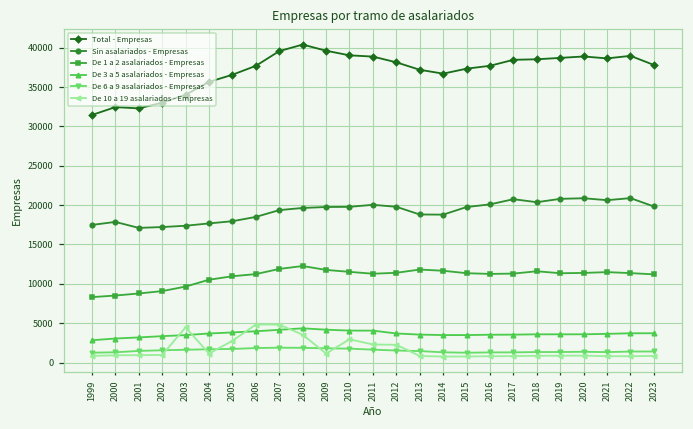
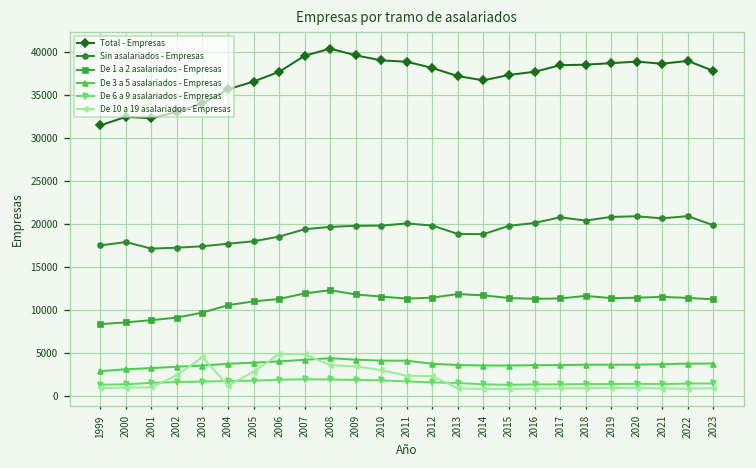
De 10 a 19 asalariados - Empresas, 2002: 1000 -> 2000
De 10 a 19 asalariados - Empresas, 2009: 1000 -> 3000
